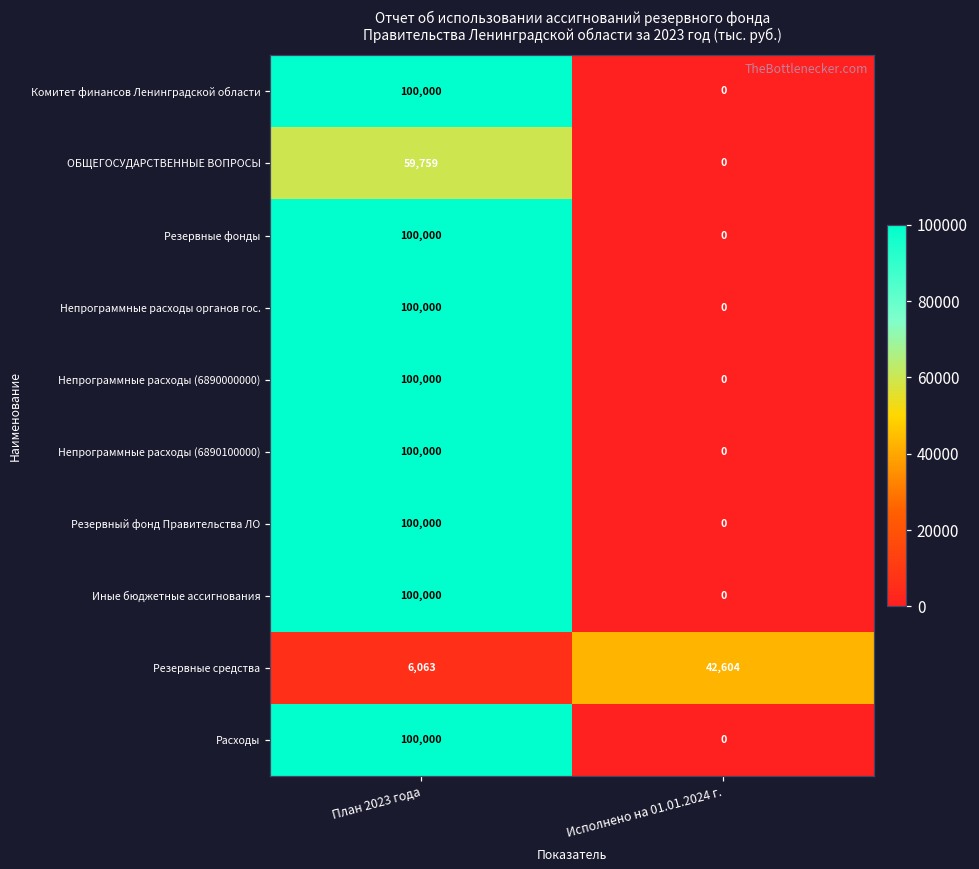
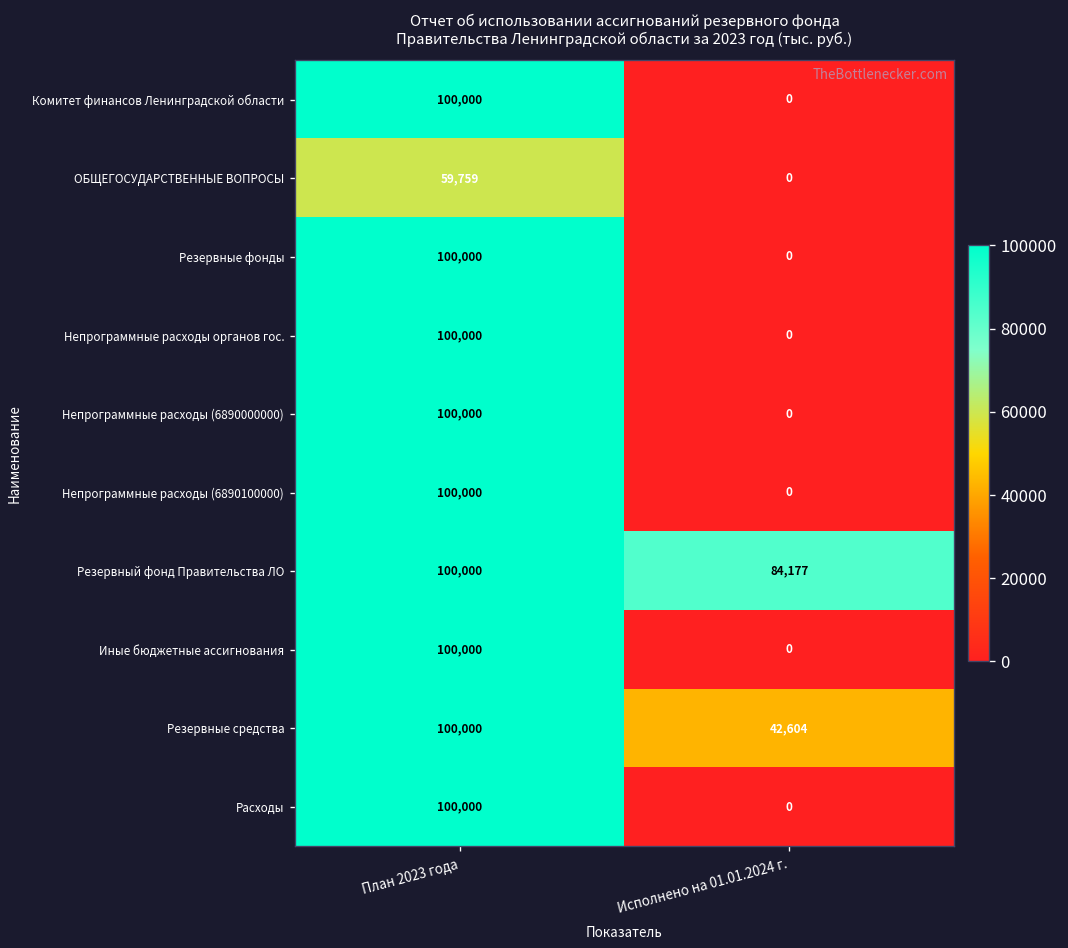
Резервный фонд Правительства ЛО, Исполнено на 01.01.2024 г.: 0 -> 84,177
Резервные средства, План 2023 года: 6,063 -> 100,000
